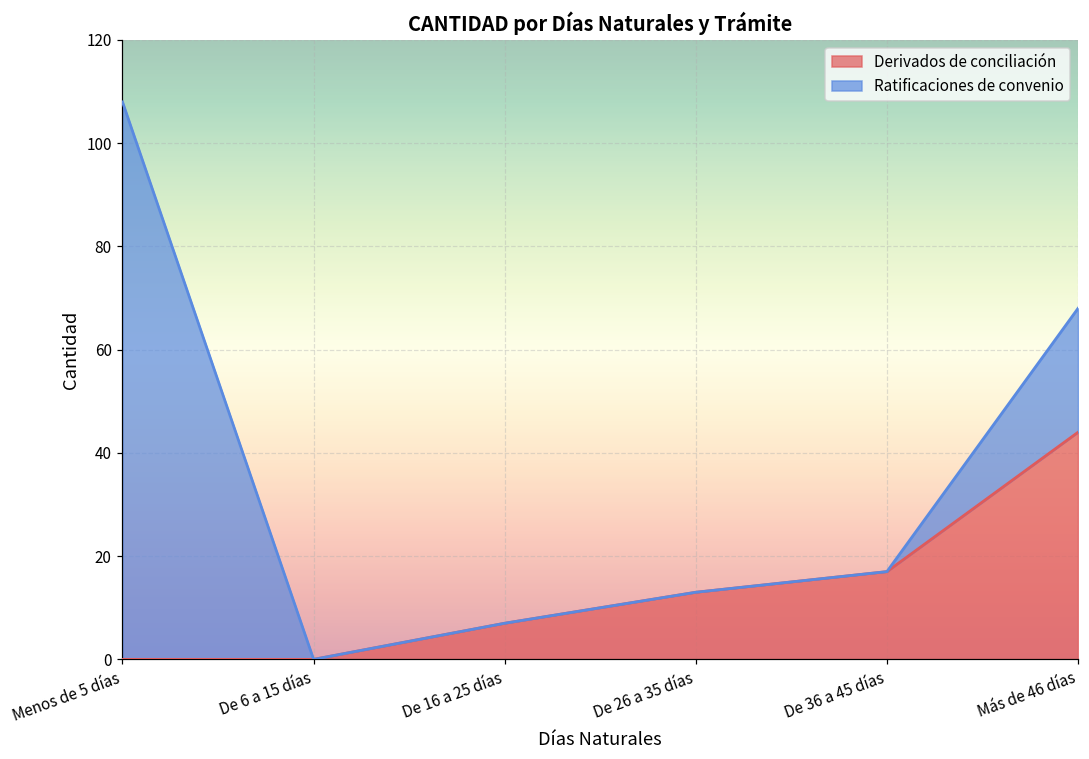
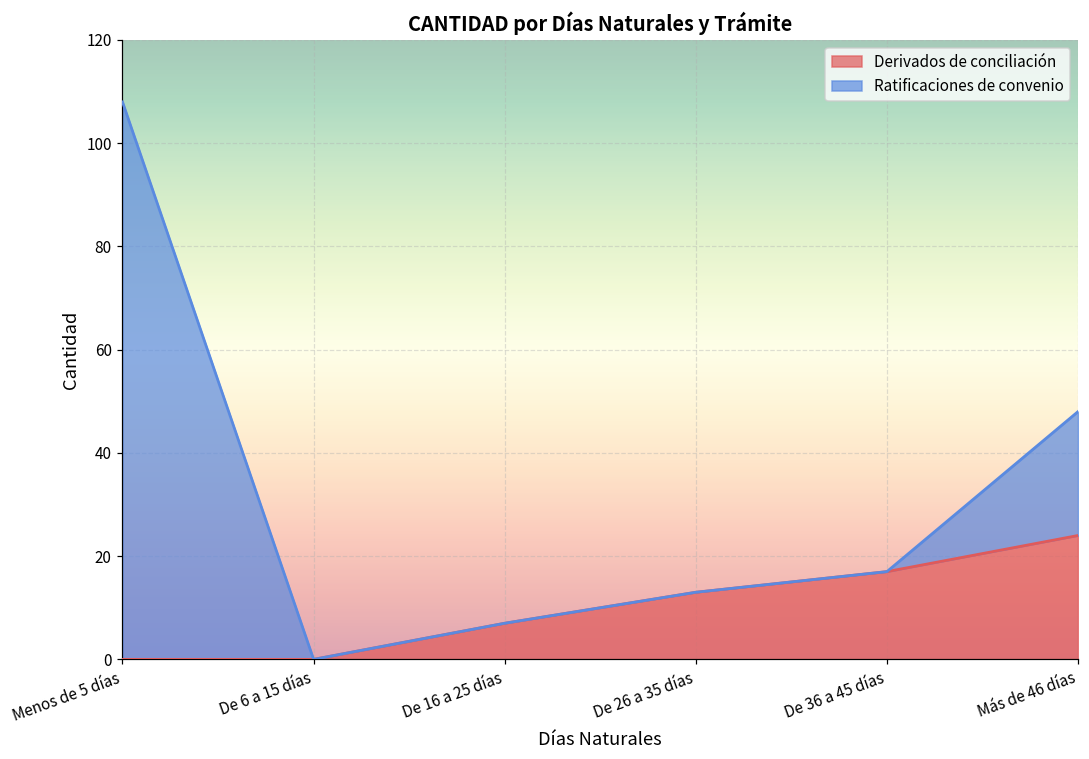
Derivados de conciliación, Más de 46 días: 44 -> 24
